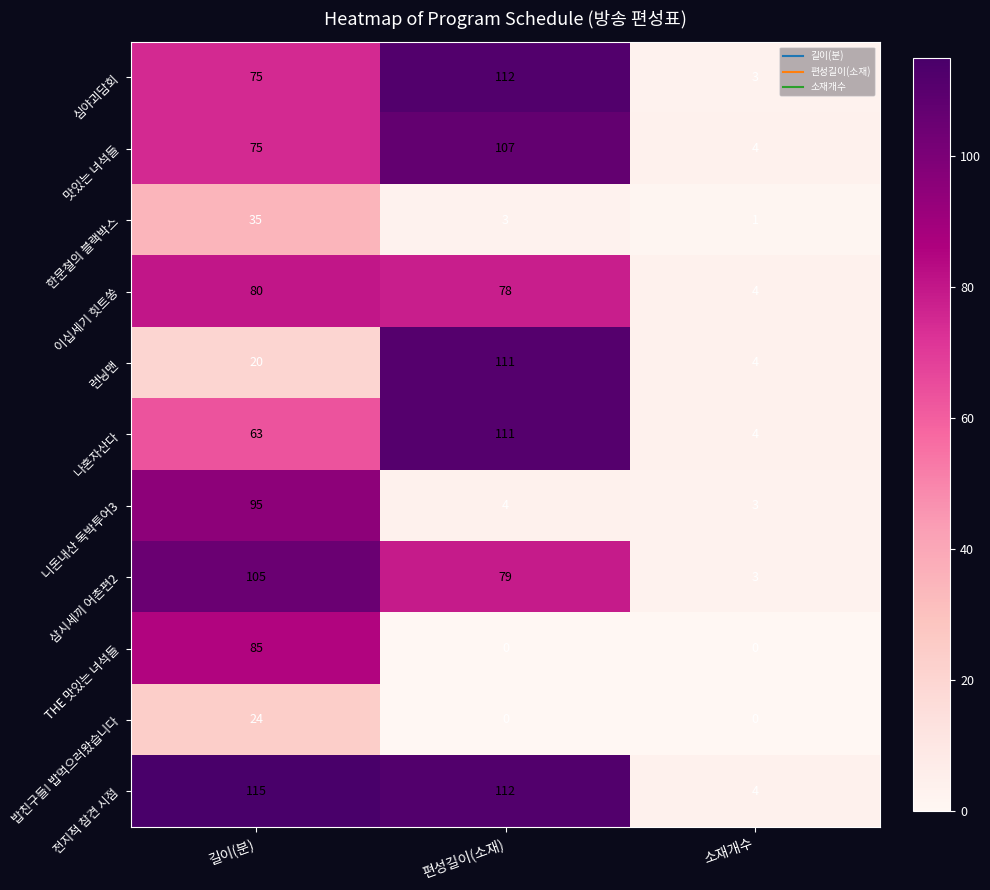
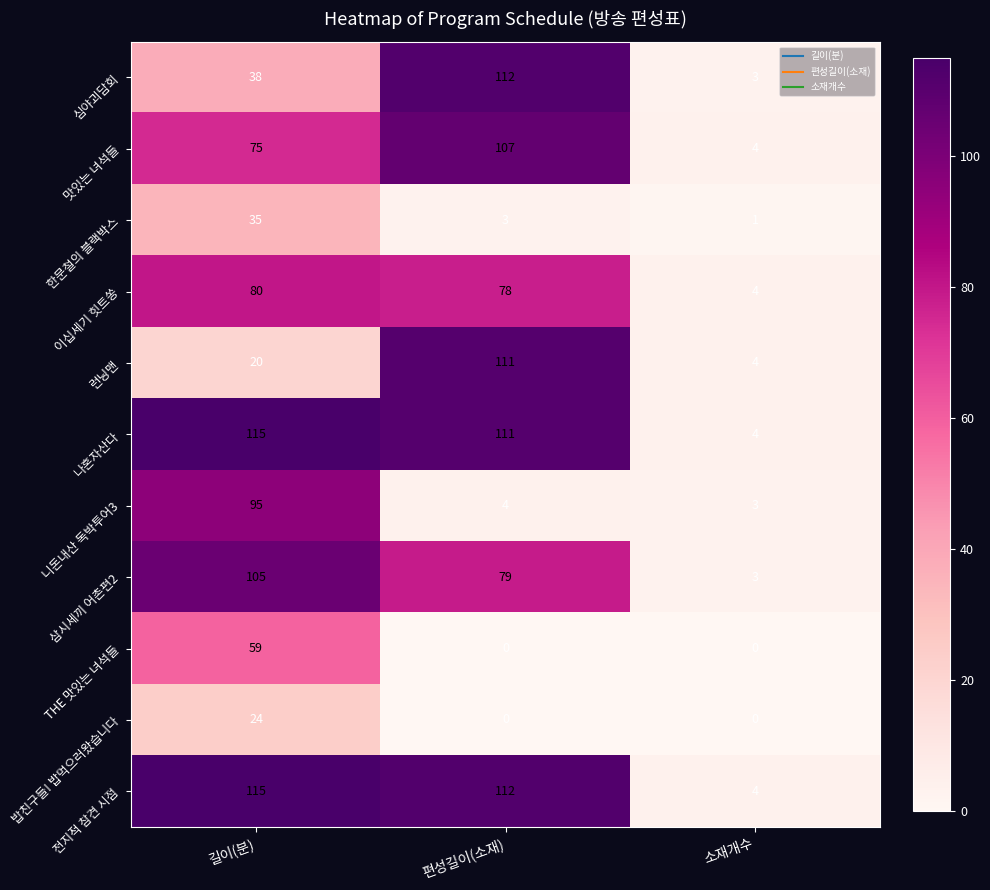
심야괴담회, 길이(분): 75 -> 38
나혼자산다, 길이(분): 63 -> 115
THE 맛있는 녀석들, 길이(분): 85 -> 59
